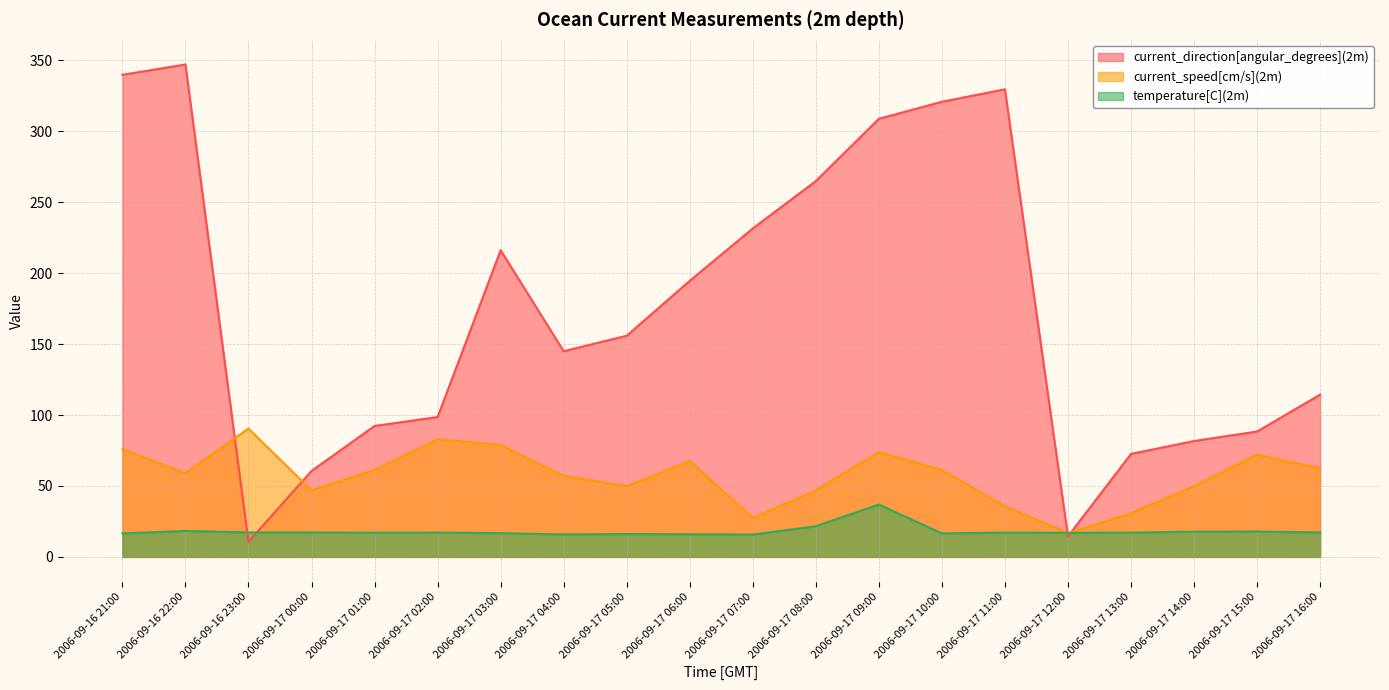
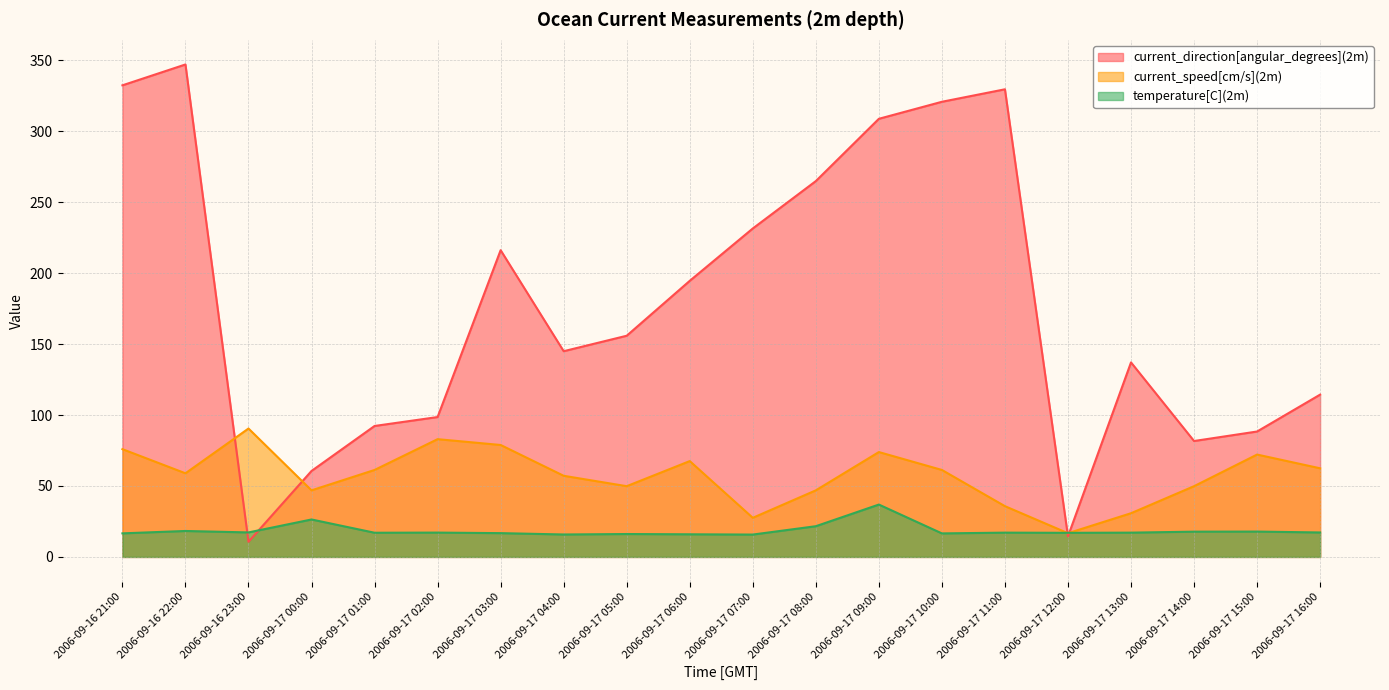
current_direction[angular_degrees](2m), 2006-09-16 21:00: 340 -> 332
temperature[C](2m), 2006-09-17 00:00: 17 -> 26
current_direction[angular_degrees](2m), 2006-09-17 13:00: 73 -> 137
